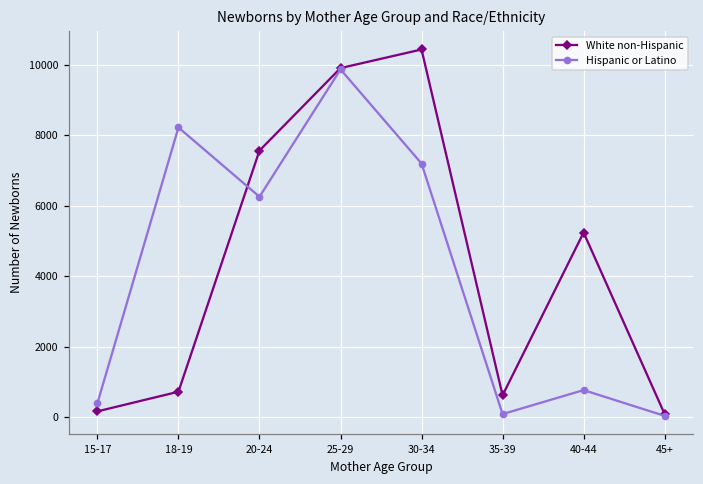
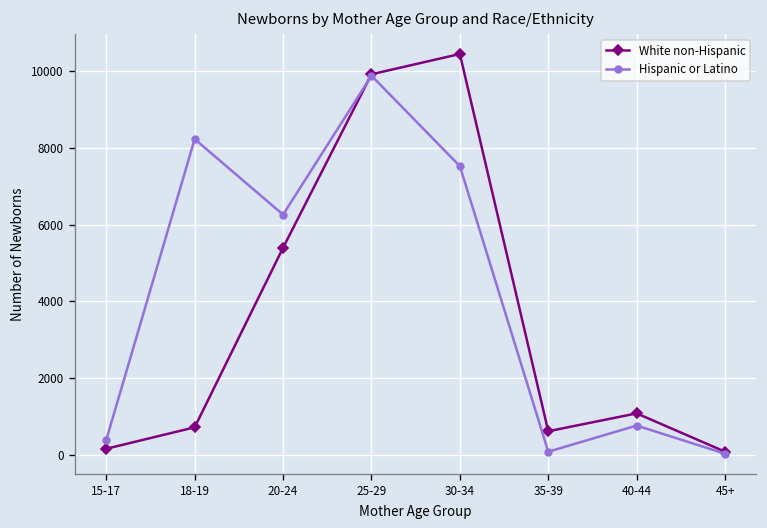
White non-Hispanic, 20-24: 7600 -> 5400
Hispanic or Latino, 30-34: 7200 -> 7500
White non-Hispanic, 40-44: 5200 -> 1100
